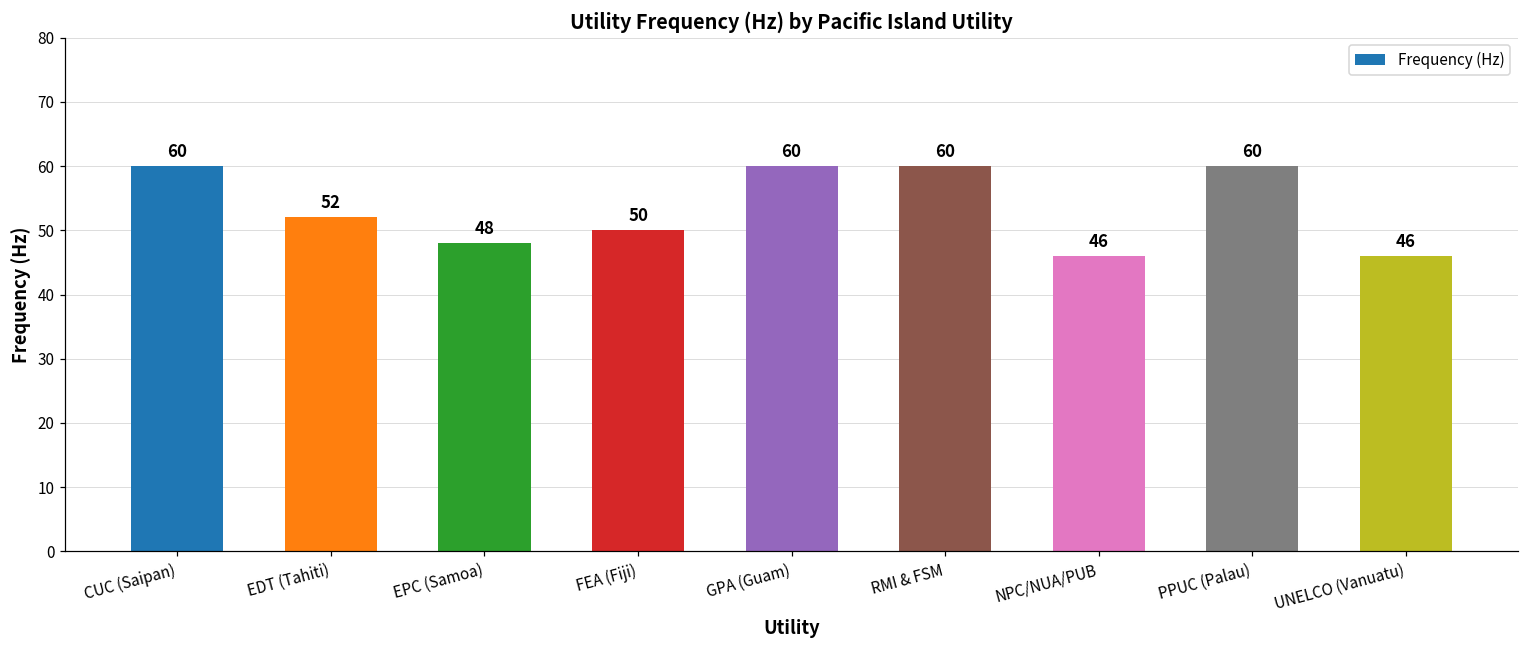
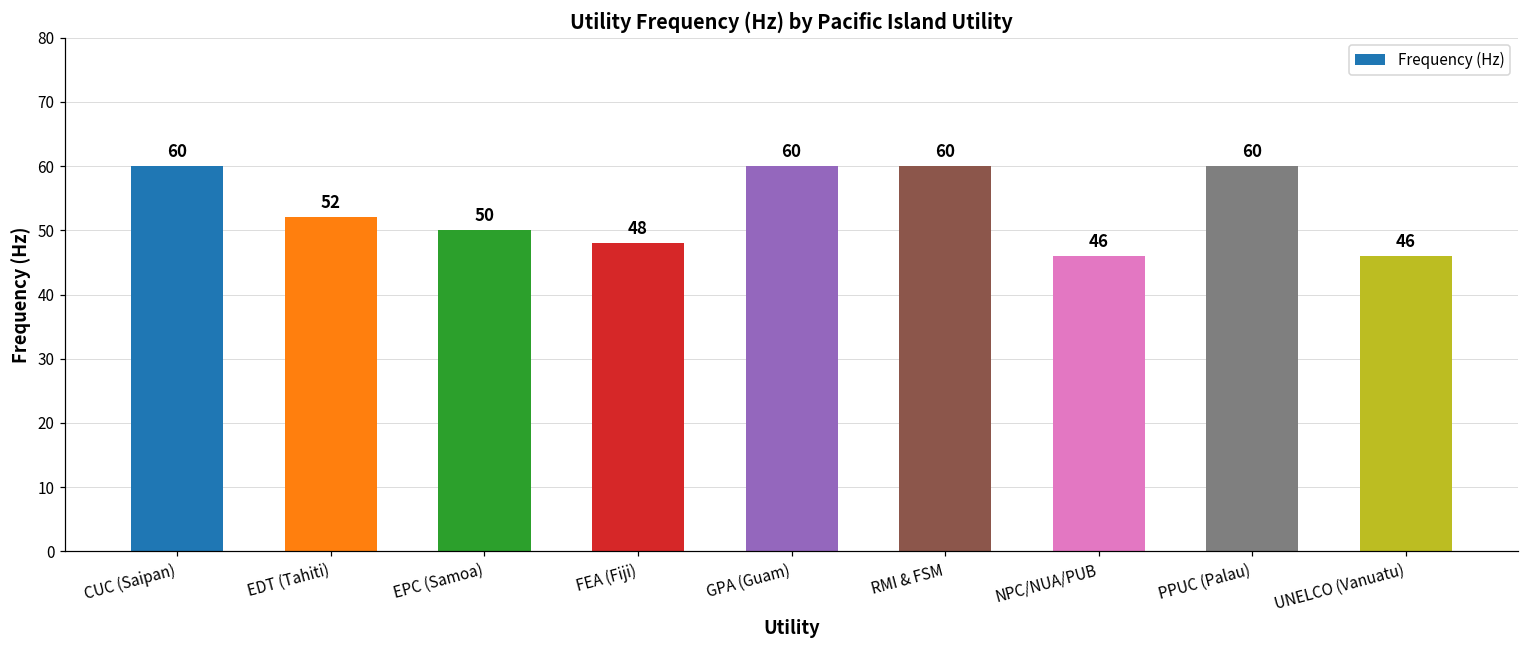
EPC (Samoa): 48 -> 50
FEA (Fiji): 50 -> 48
